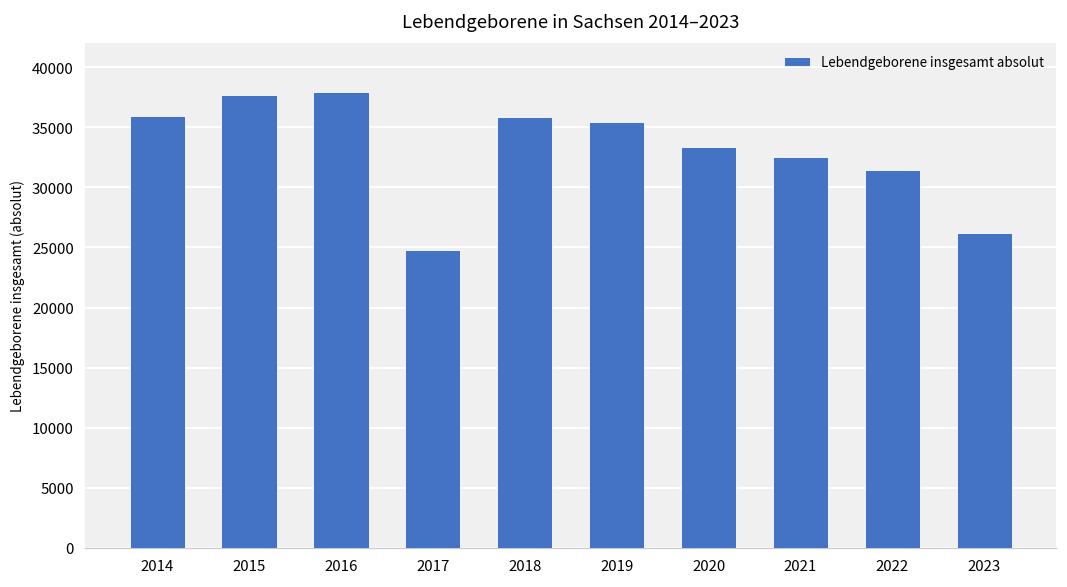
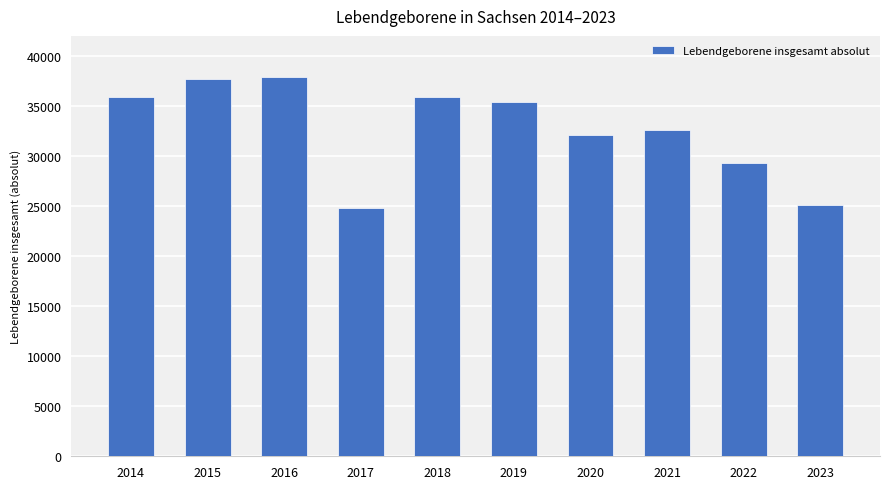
2020: 33400 -> 32100
2022: 31500 -> 29300
2023: 26200 -> 25100
